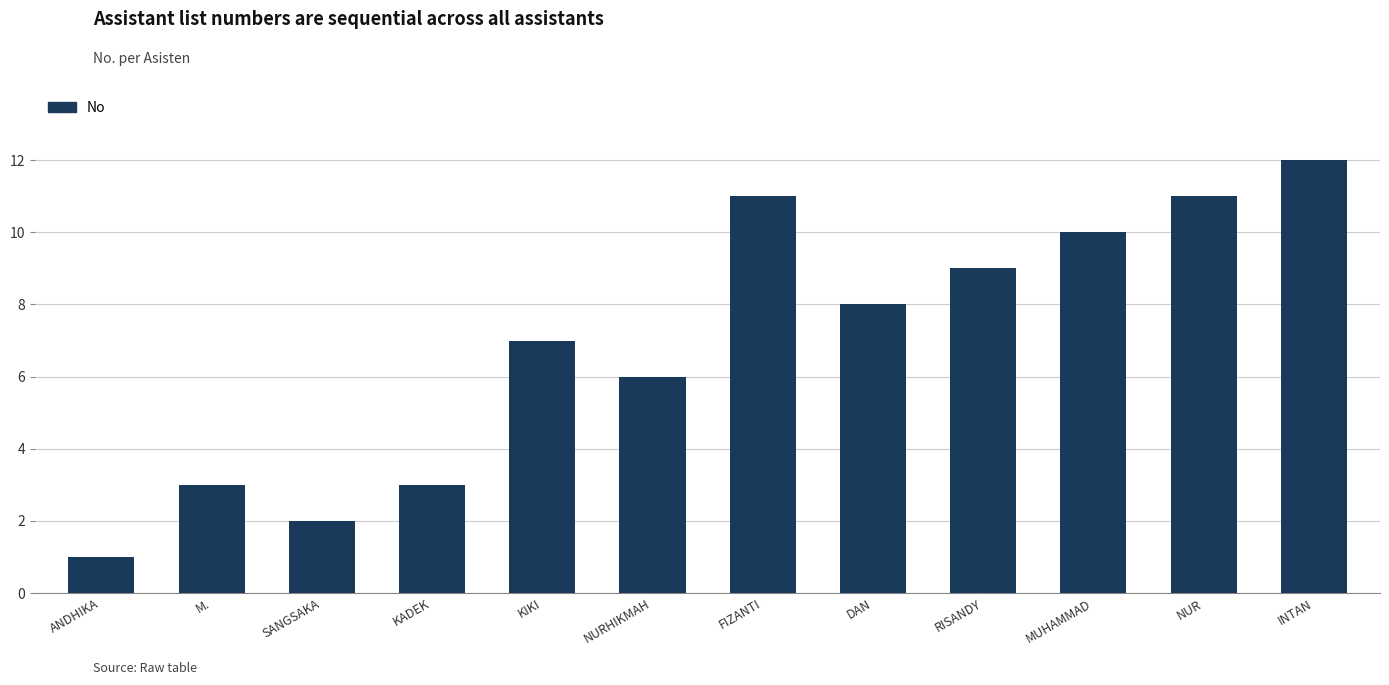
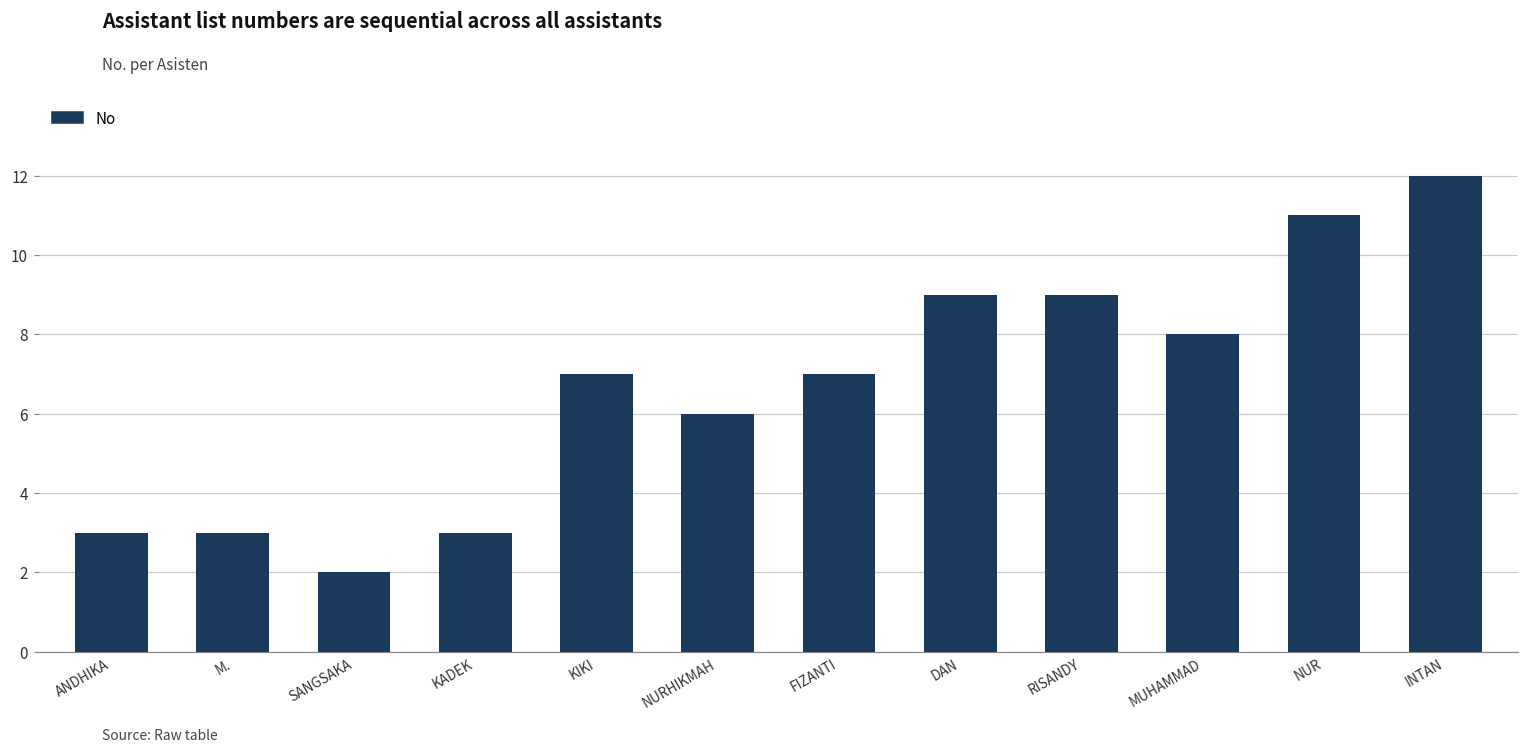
ANDHIKA: 1 -> 3
FIZANTI: 11 -> 7
DAN: 8 -> 9
MUHAMMAD: 10 -> 8
